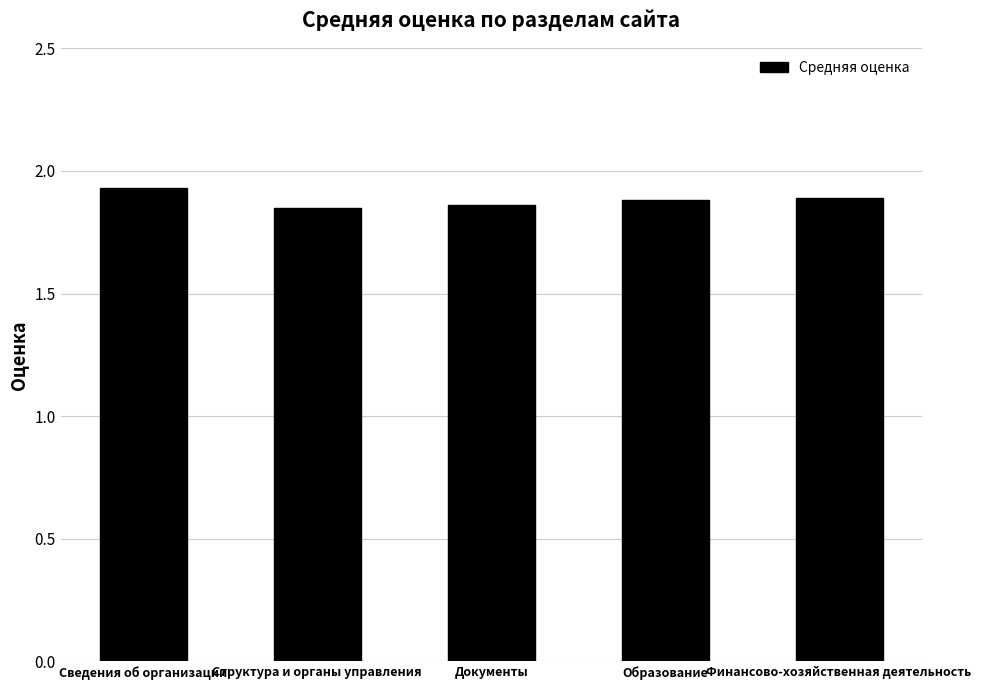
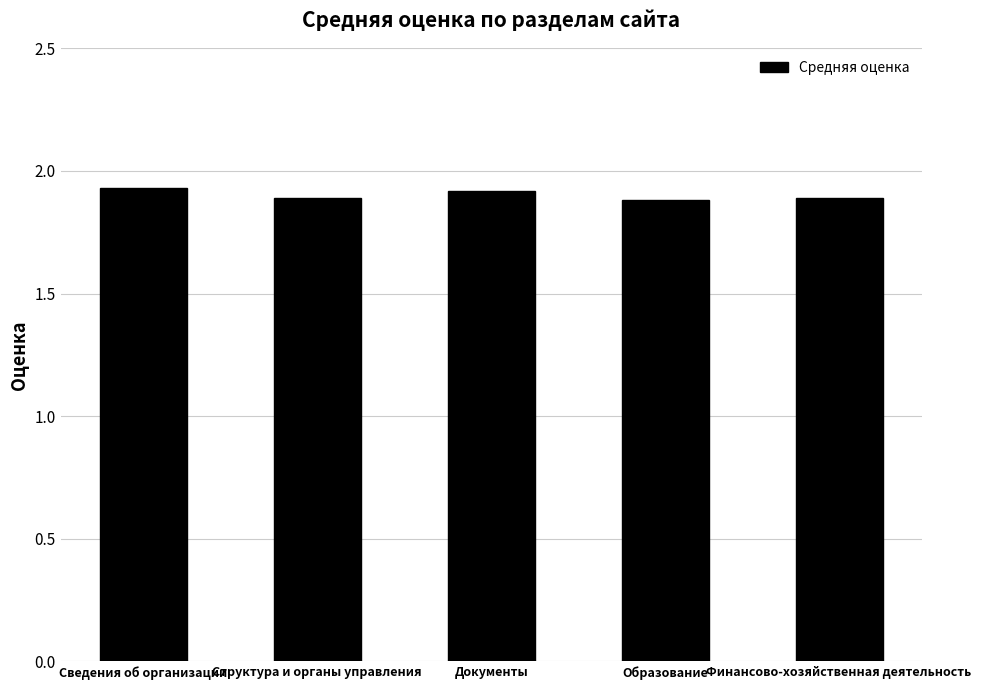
Структура и органы управления: 1.85 -> 1.89
Документы: 1.86 -> 1.92
